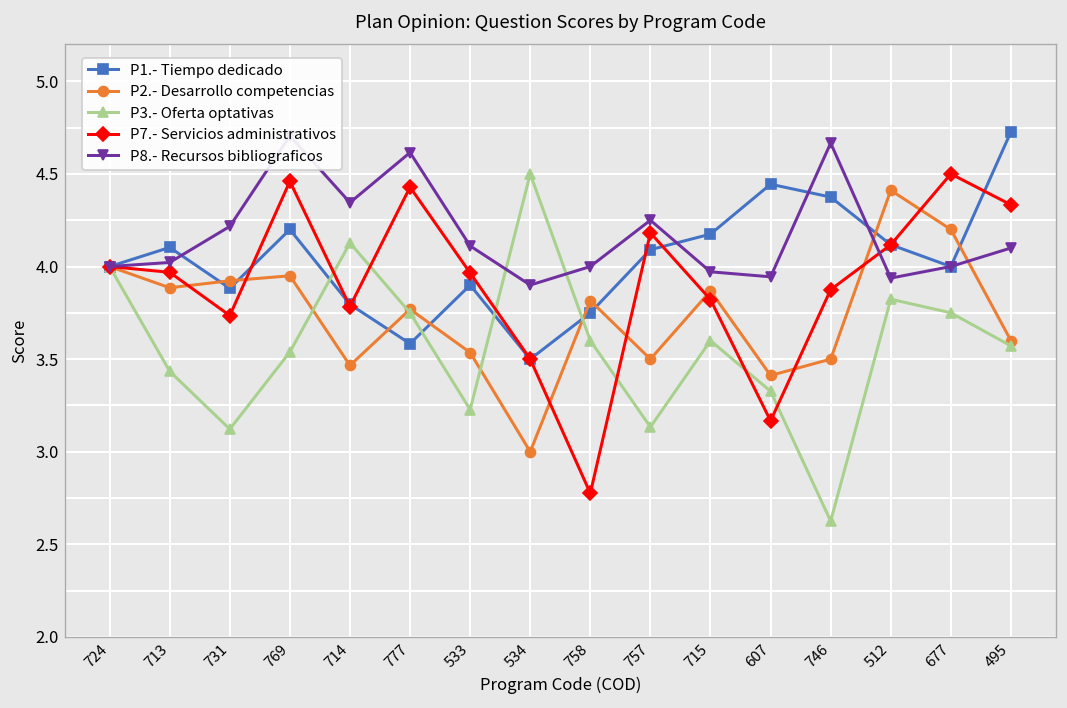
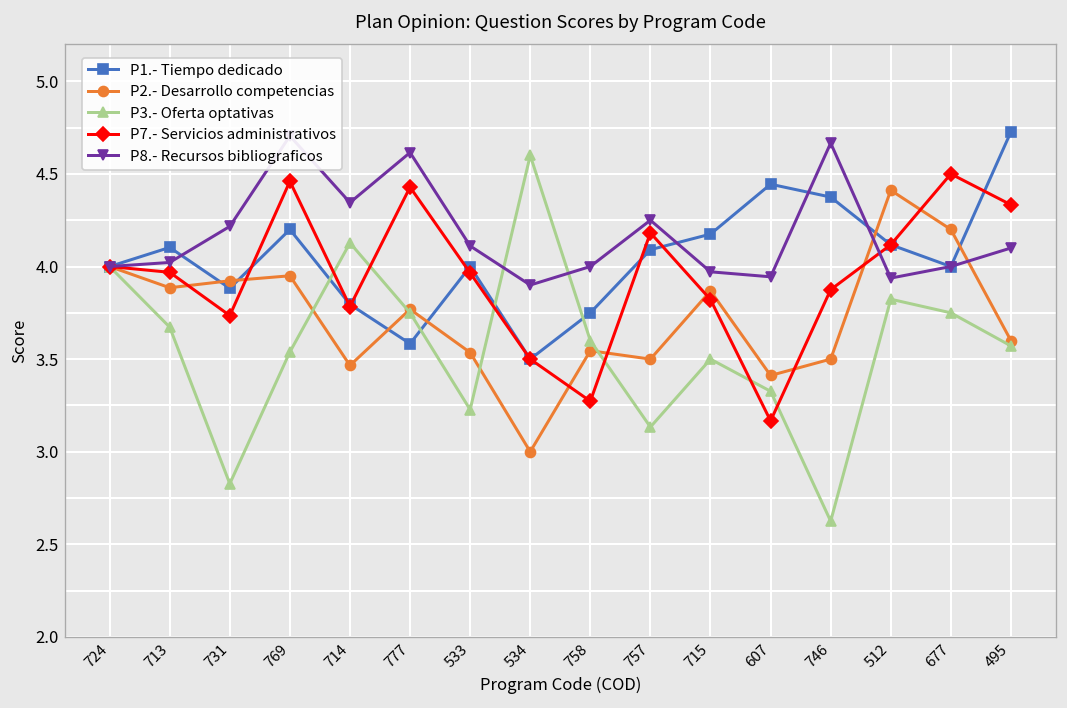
P3.- Oferta optativas, 713: 3.43 -> 3.67
P3.- Oferta optativas, 731: 3.12 -> 2.83
P1.- Tiempo dedicado, 533: 3.9 -> 4.0
P3.- Oferta optativas, 534: 4.5 -> 4.6
P2.- Desarrollo competencias, 758: 3.82 -> 3.55
P7.- Servicios administrativos, 758: 2.78 -> 3.27
P3.- Oferta optativas, 715: 3.6 -> 3.5
